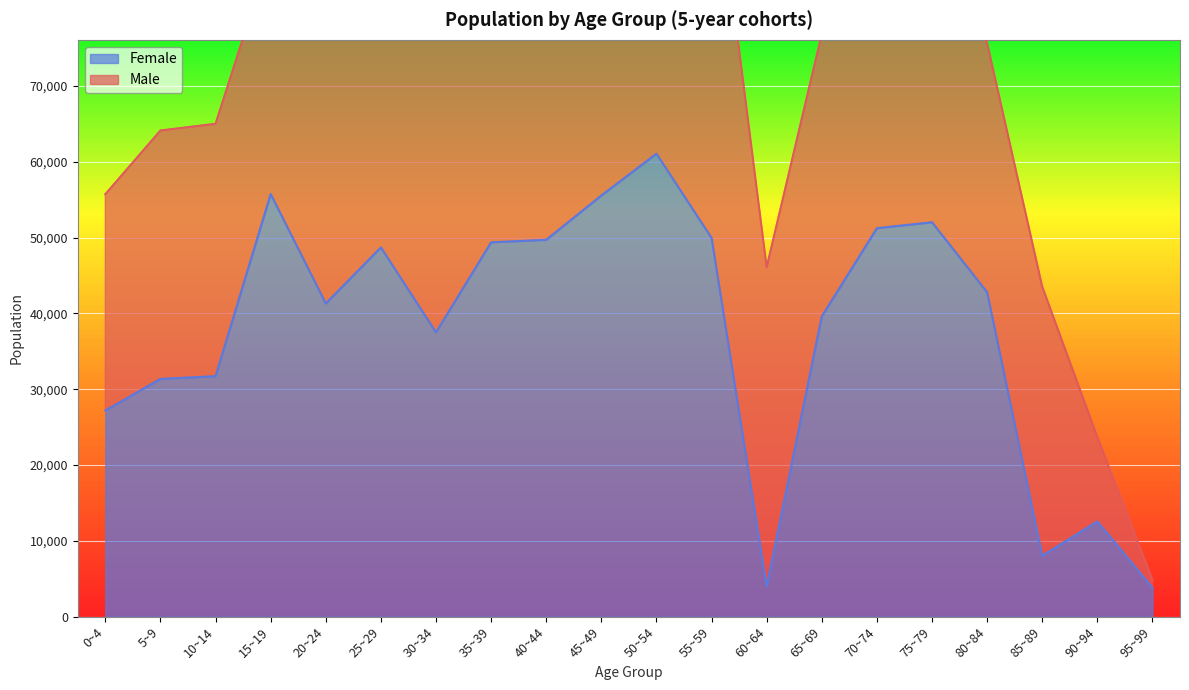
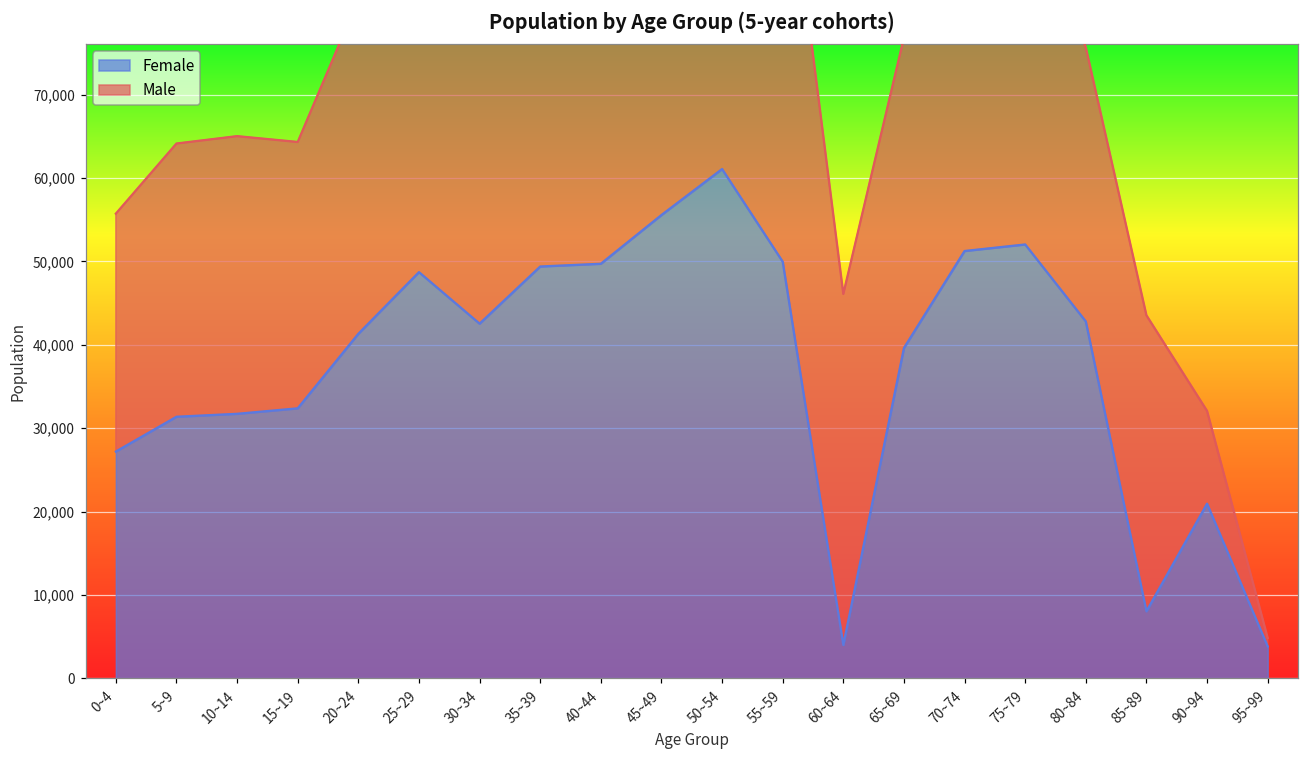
Female, 15~19: 56,000 -> 32,000
Female, 30~34: 38,000 -> 43,000
Female, 90~94: 13,000 -> 21,000
